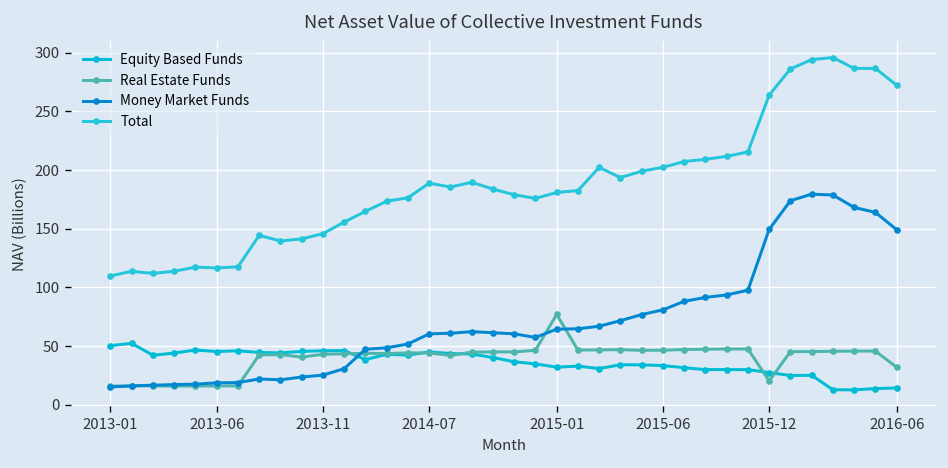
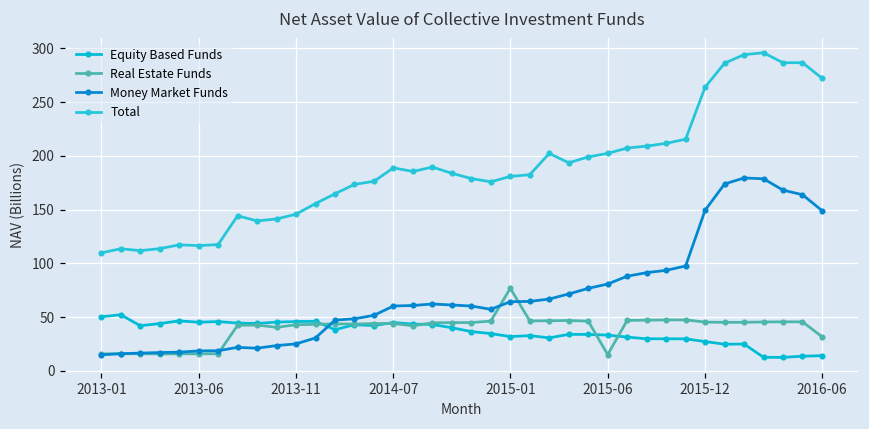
Real Estate Funds, 2015-06: 50 -> 20
Real Estate Funds, 2015-12: 20 -> 50
